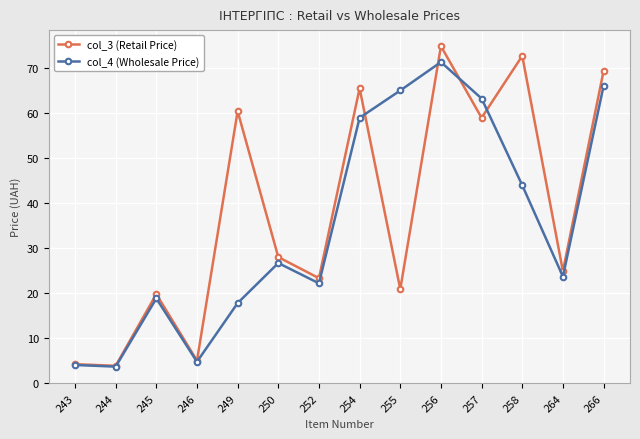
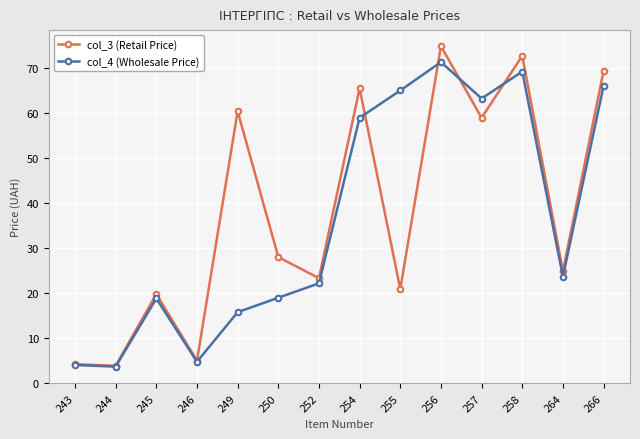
col_4 (Wholesale Price), 249: 18 -> 16
col_4 (Wholesale Price), 250: 27 -> 19
col_4 (Wholesale Price), 258: 44 -> 69
